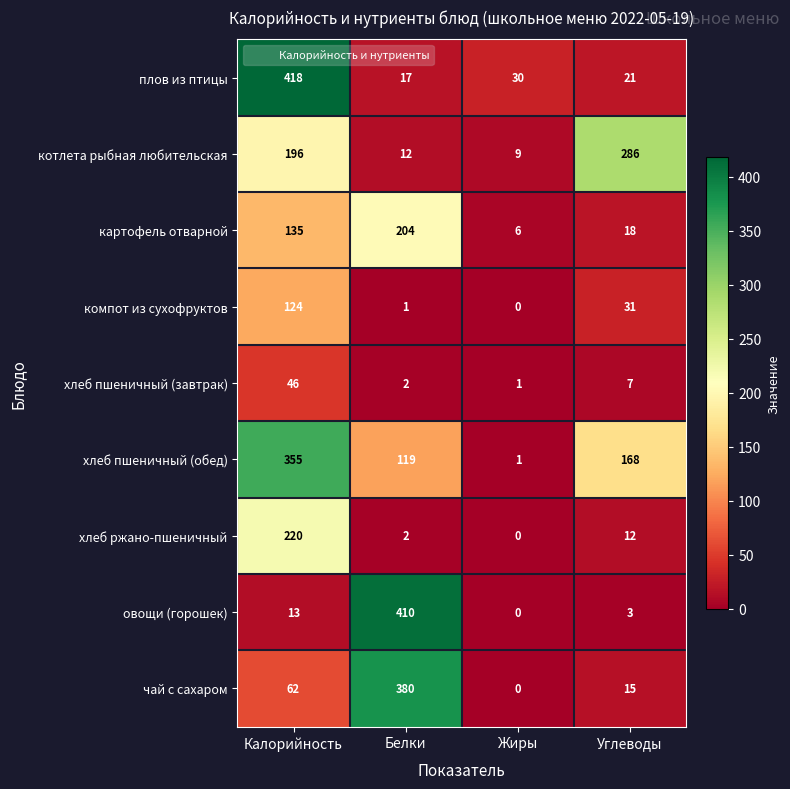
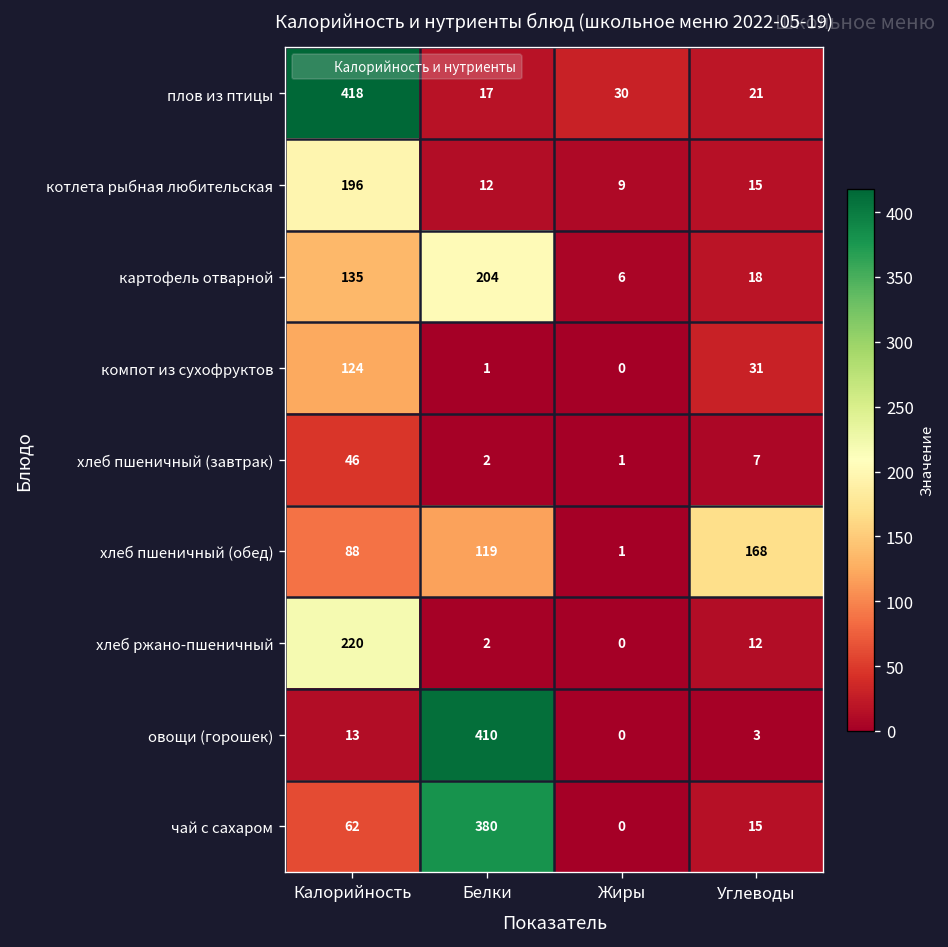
котлета рыбная любительская, Углеводы: 286 -> 15
хлеб пшеничный (обед), Калорийность: 355 -> 88
